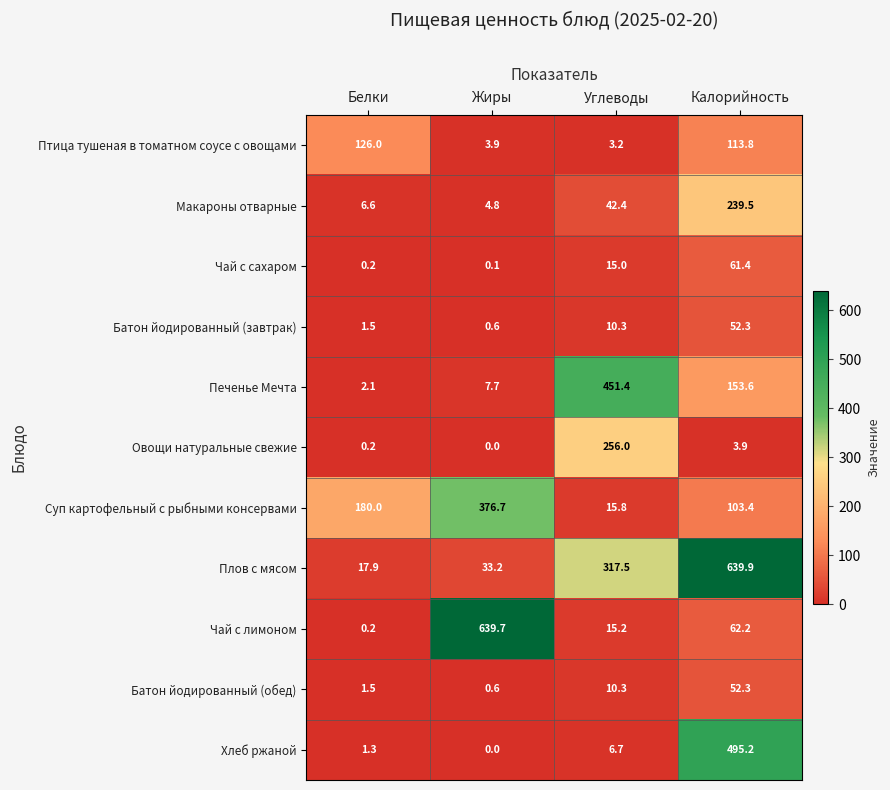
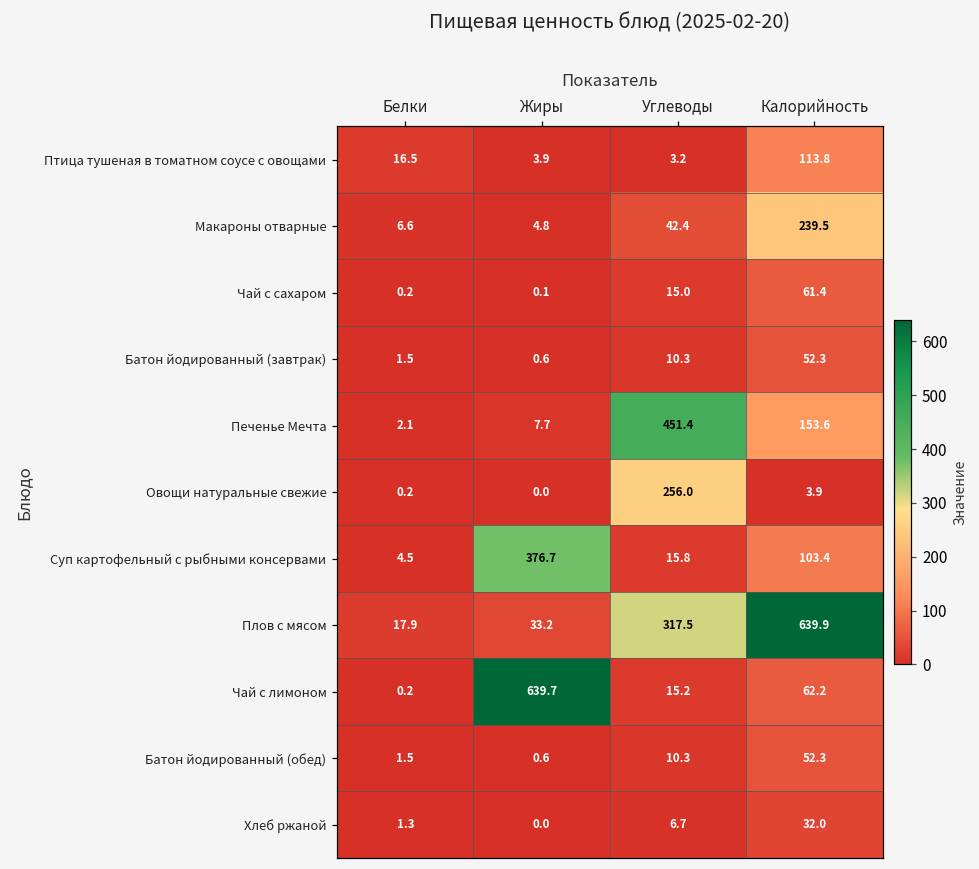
Птица тушеная в томатном соусе с овощами, Белки: 126.0 -> 16.5
Суп картофельный с рыбными консервами, Белки: 180.0 -> 4.5
Хлеб ржаной, Калорийность: 495.2 -> 32.0
